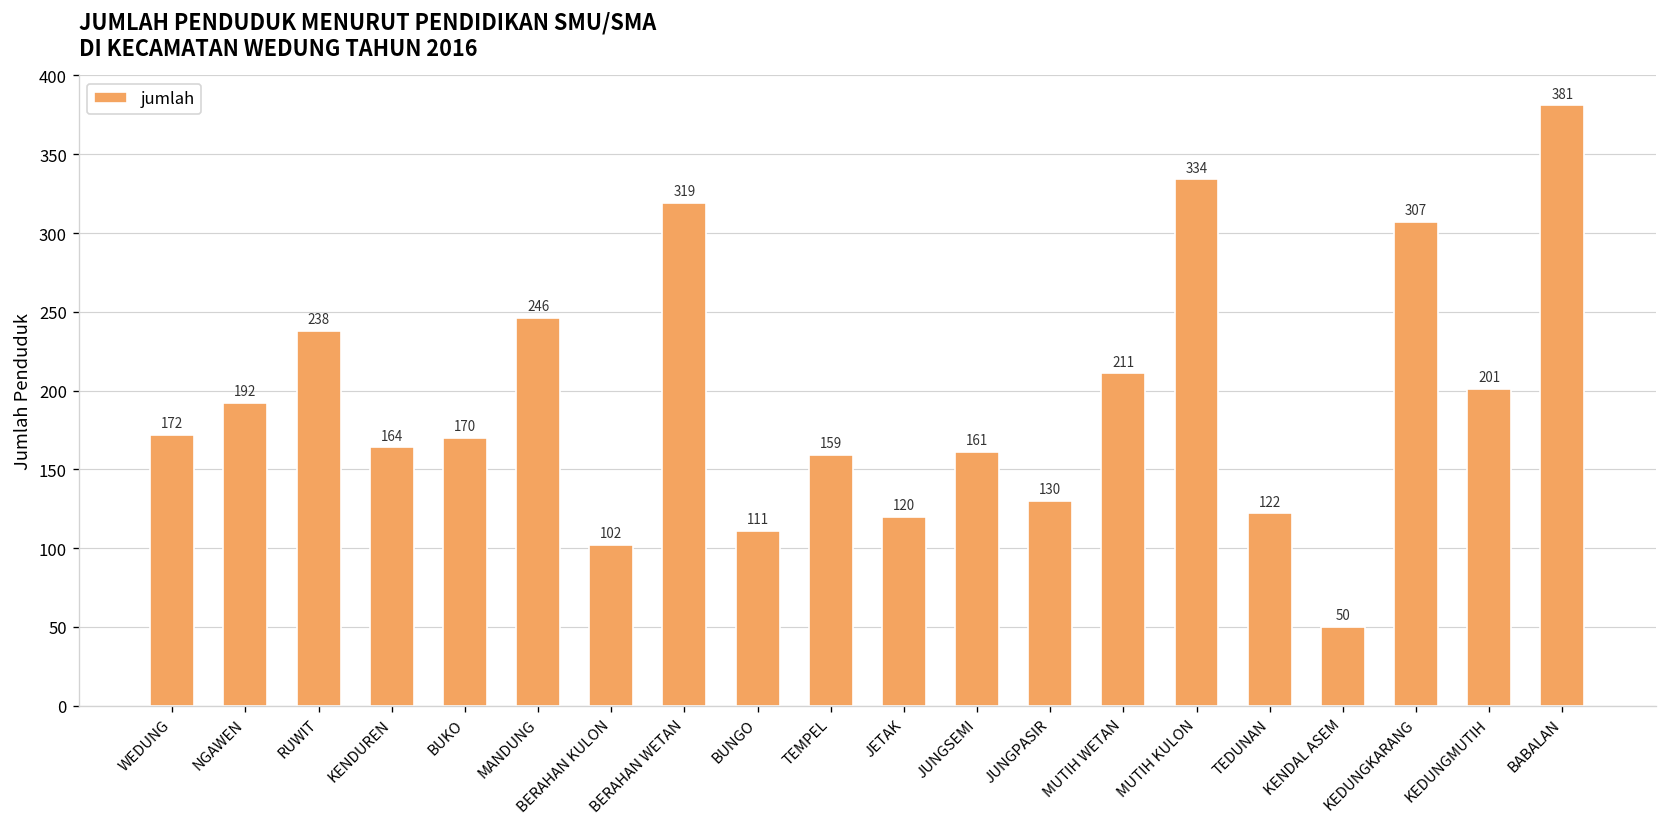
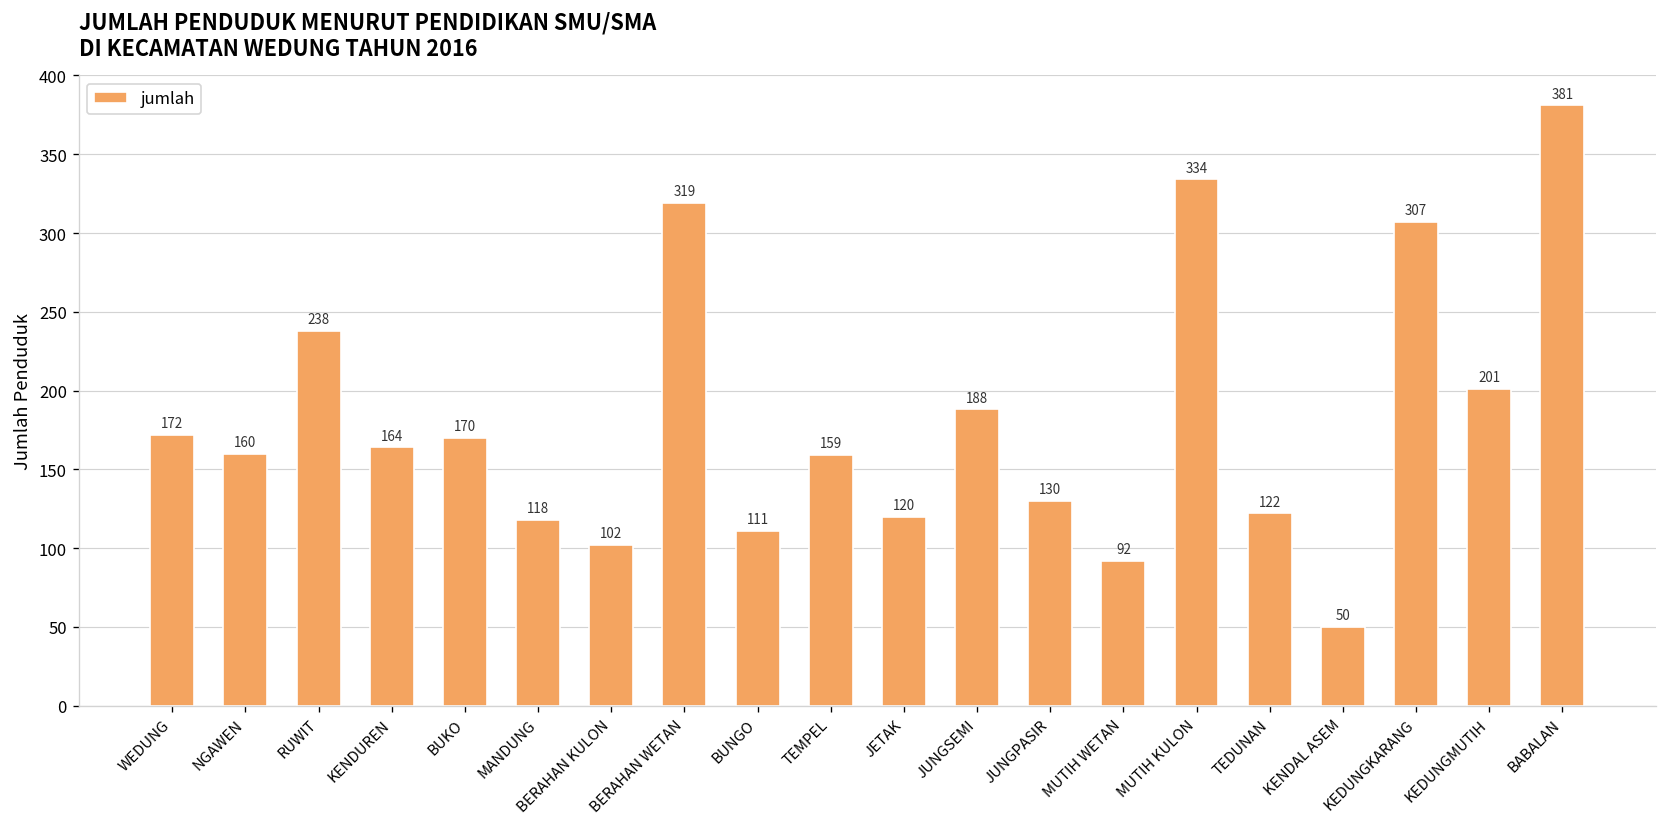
NGAWEN: 192 -> 160
MANDUNG: 246 -> 118
JUNGSEMI: 161 -> 188
MUTIH WETAN: 211 -> 92
